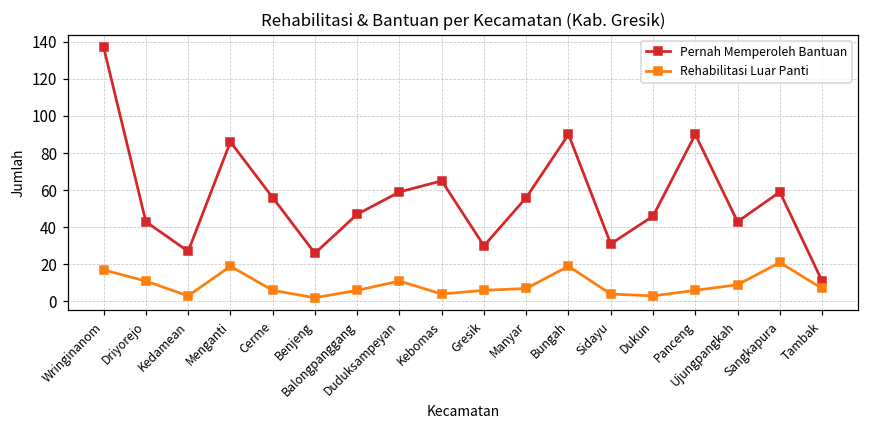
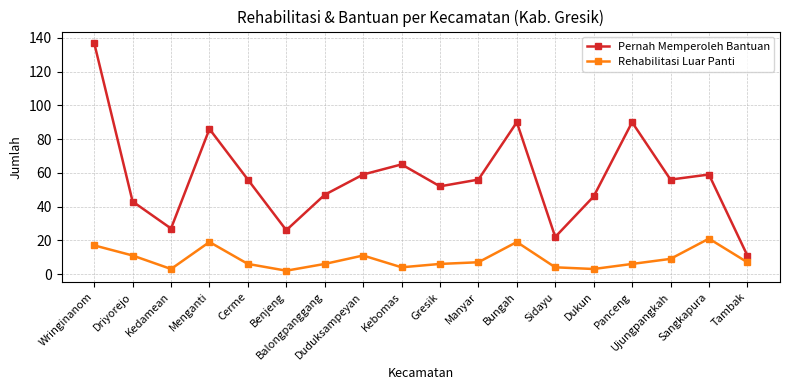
Pernah Memperoleh Bantuan, Gresik: 30 -> 52
Pernah Memperoleh Bantuan, Sidayu: 31 -> 22
Pernah Memperoleh Bantuan, Ujungpangkah: 43 -> 56
